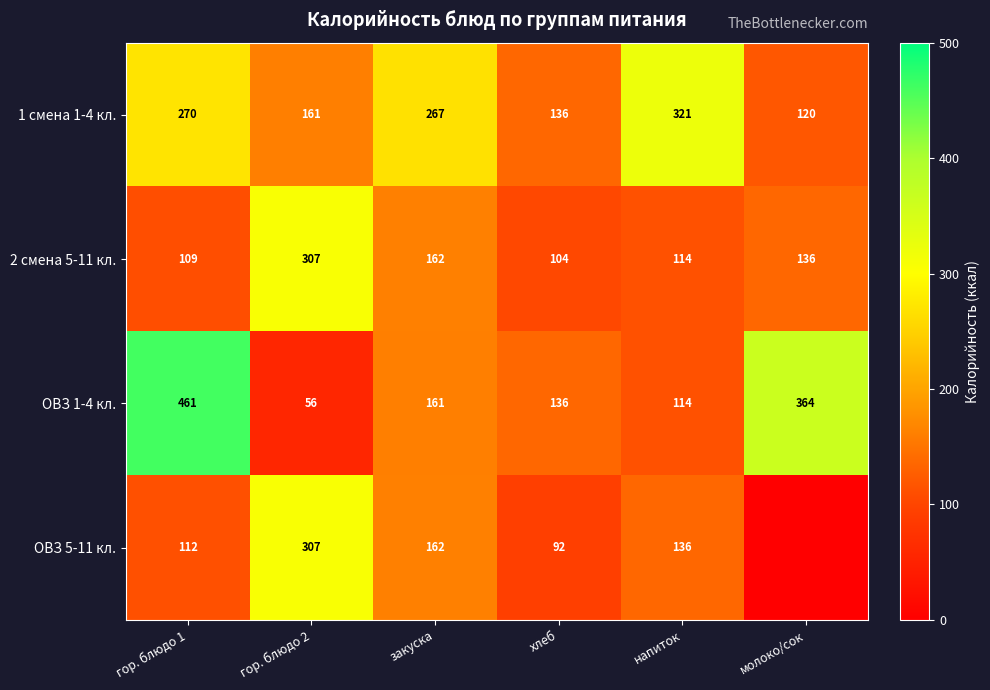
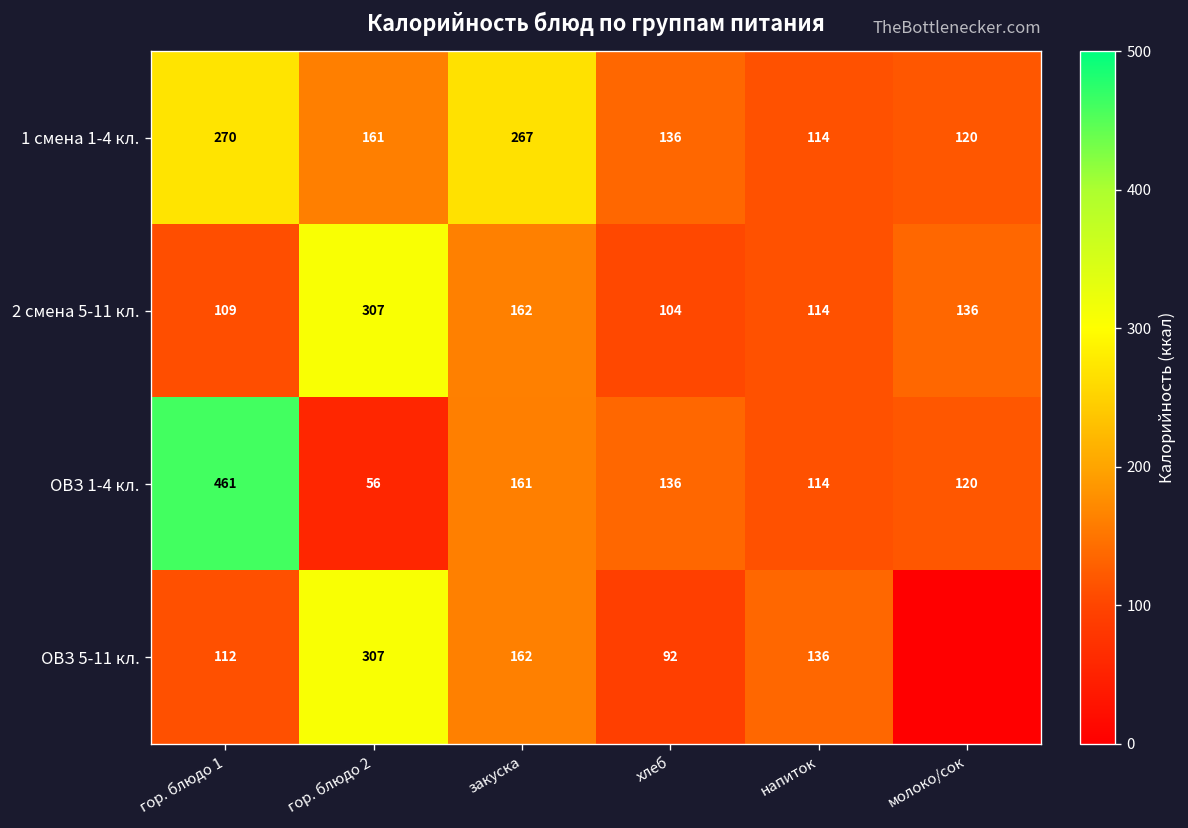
1 смена 1-4 кл., напиток: 321 -> 114
ОВЗ 1-4 кл., молоко/сок: 364 -> 120
